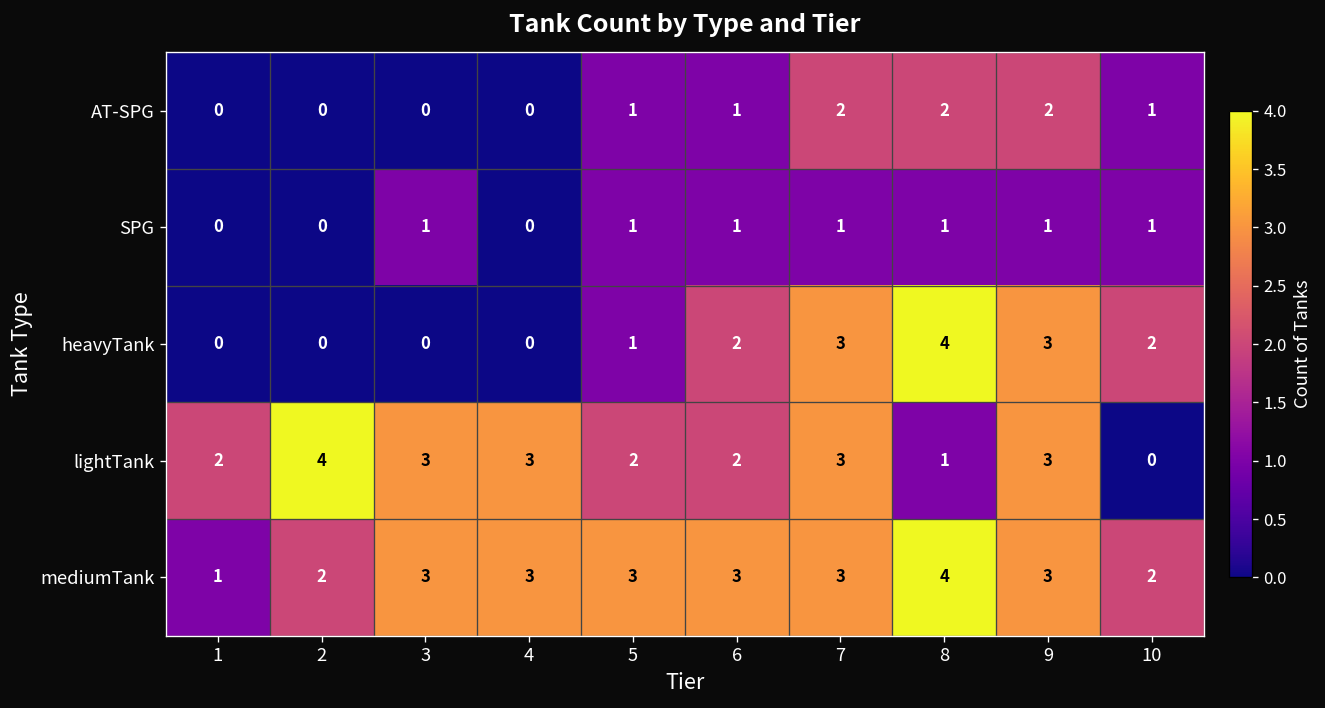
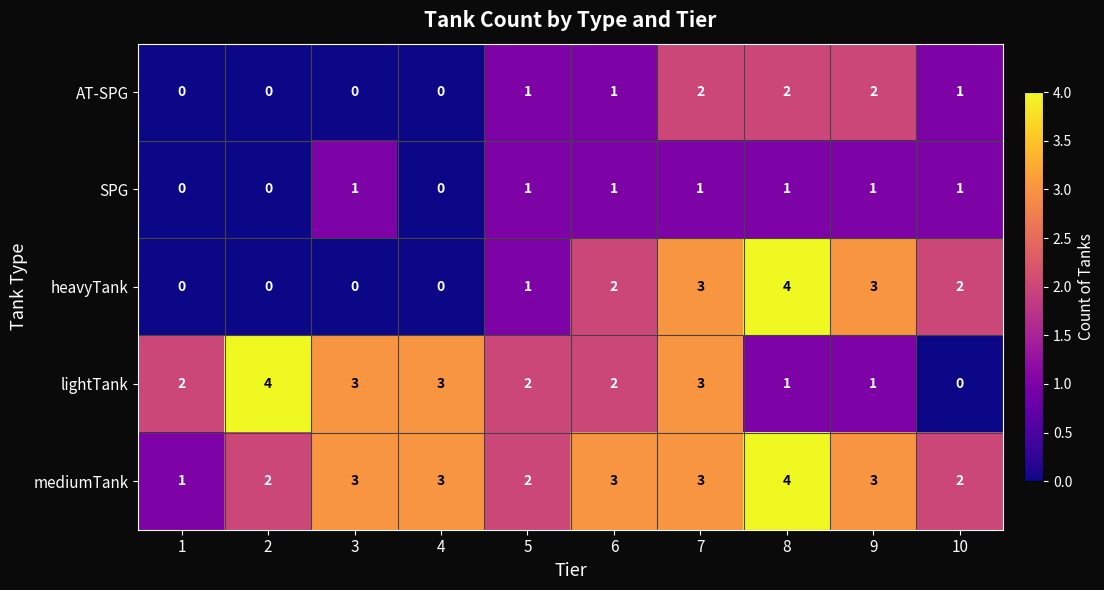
lightTank, 9: 3 -> 1
mediumTank, 5: 3 -> 2
